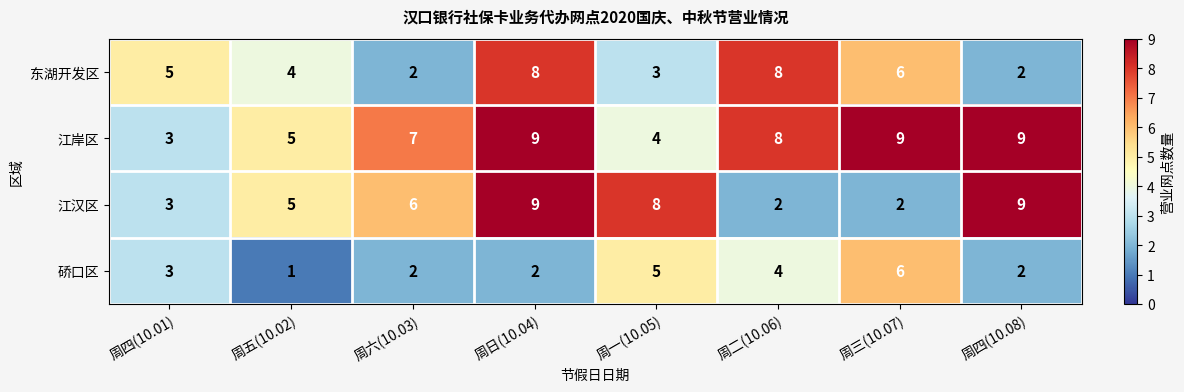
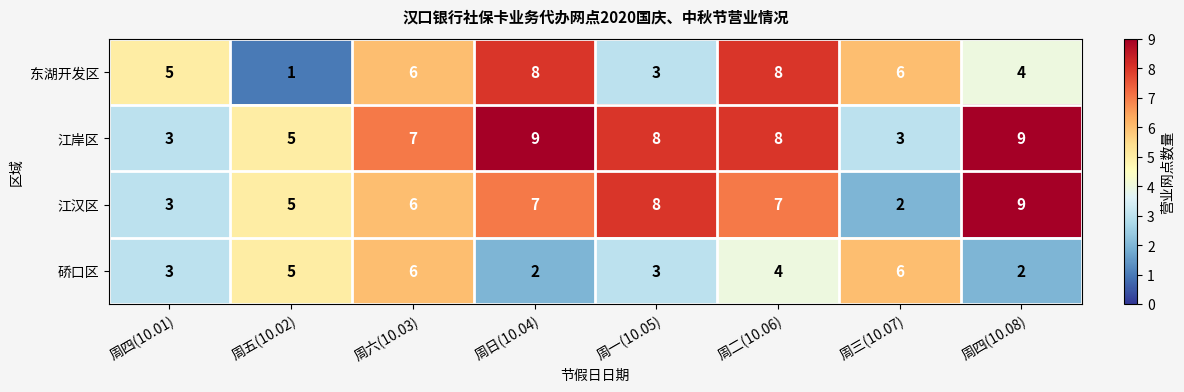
东湖开发区, 周五(10.02): 4 -> 1
东湖开发区, 周六(10.03): 2 -> 6
东湖开发区, 周四(10.08): 2 -> 4
江岸区, 周一(10.05): 4 -> 8
江岸区, 周三(10.07): 9 -> 3
江汉区, 周日(10.04): 9 -> 7
江汉区, 周二(10.06): 2 -> 7
硚口区, 周五(10.02): 1 -> 5
硚口区, 周六(10.03): 2 -> 6
硚口区, 周一(10.05): 5 -> 3
